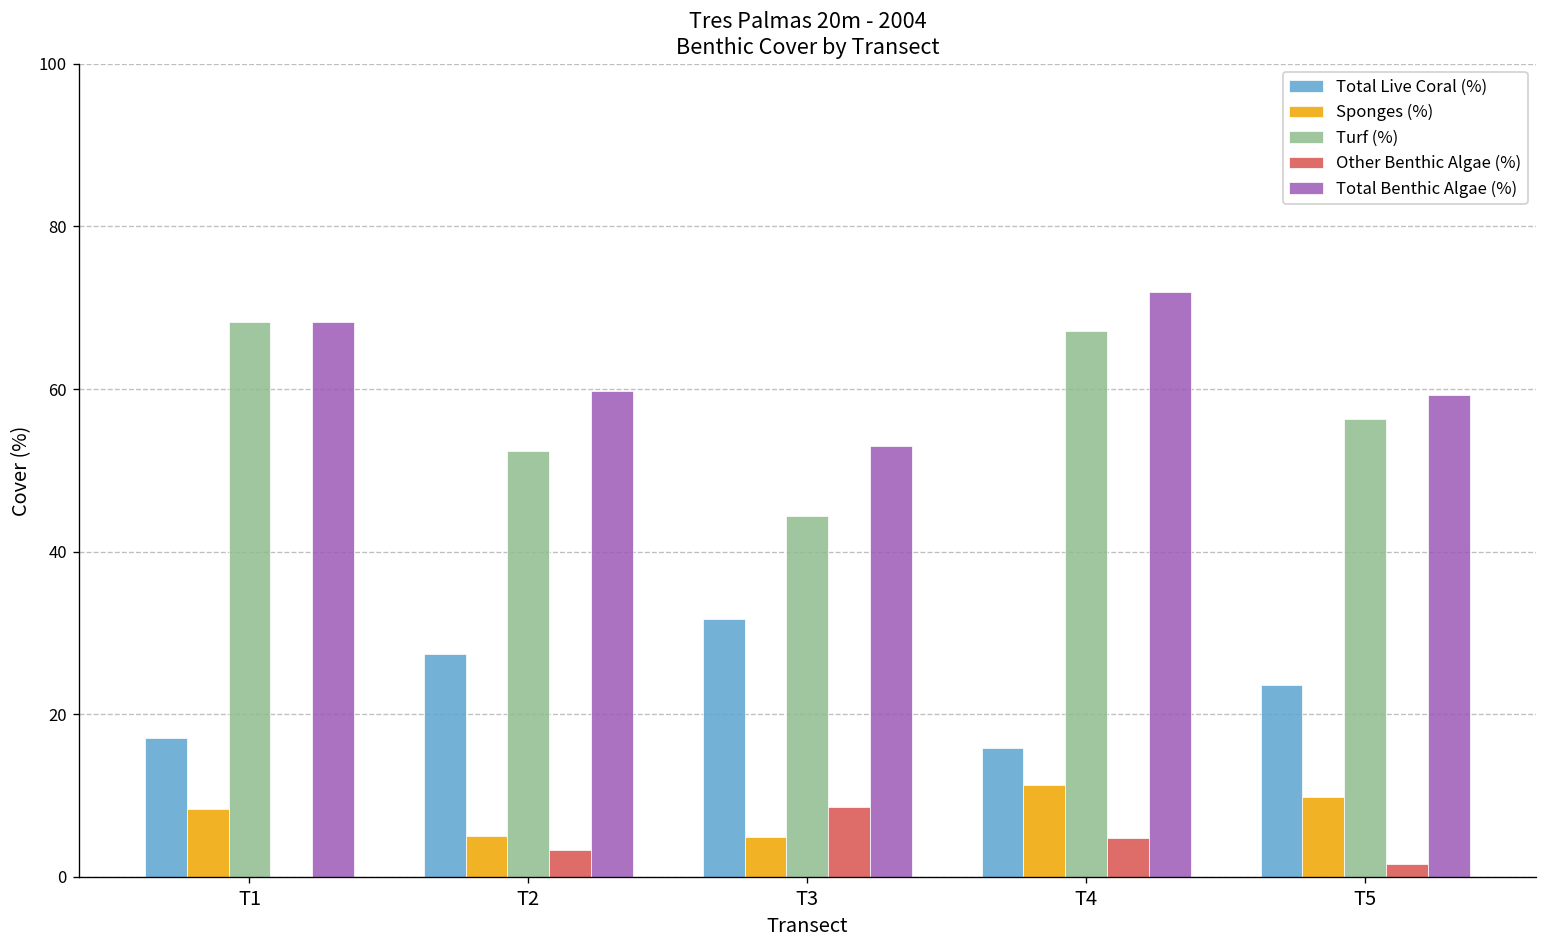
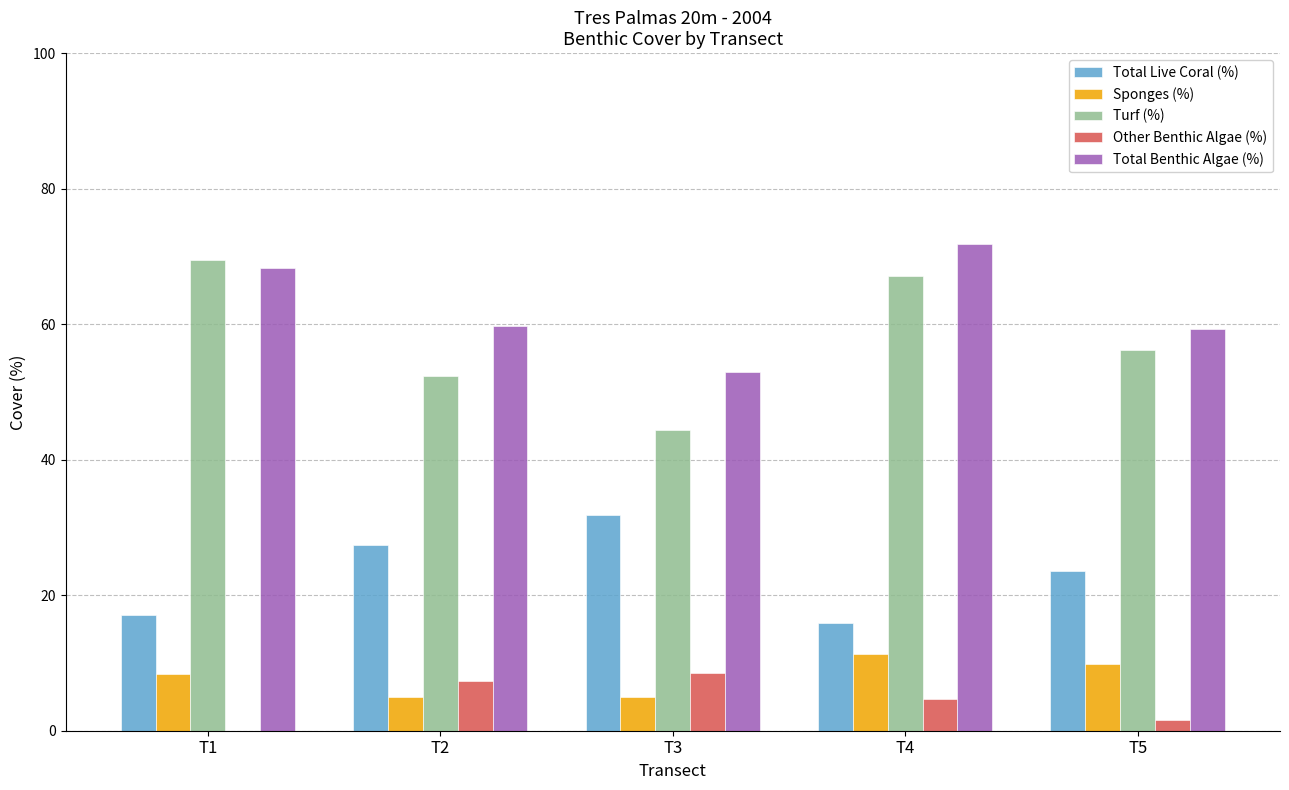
Turf (%), T1: 68 -> 70
Other Benthic Algae (%), T2: 3 -> 7
